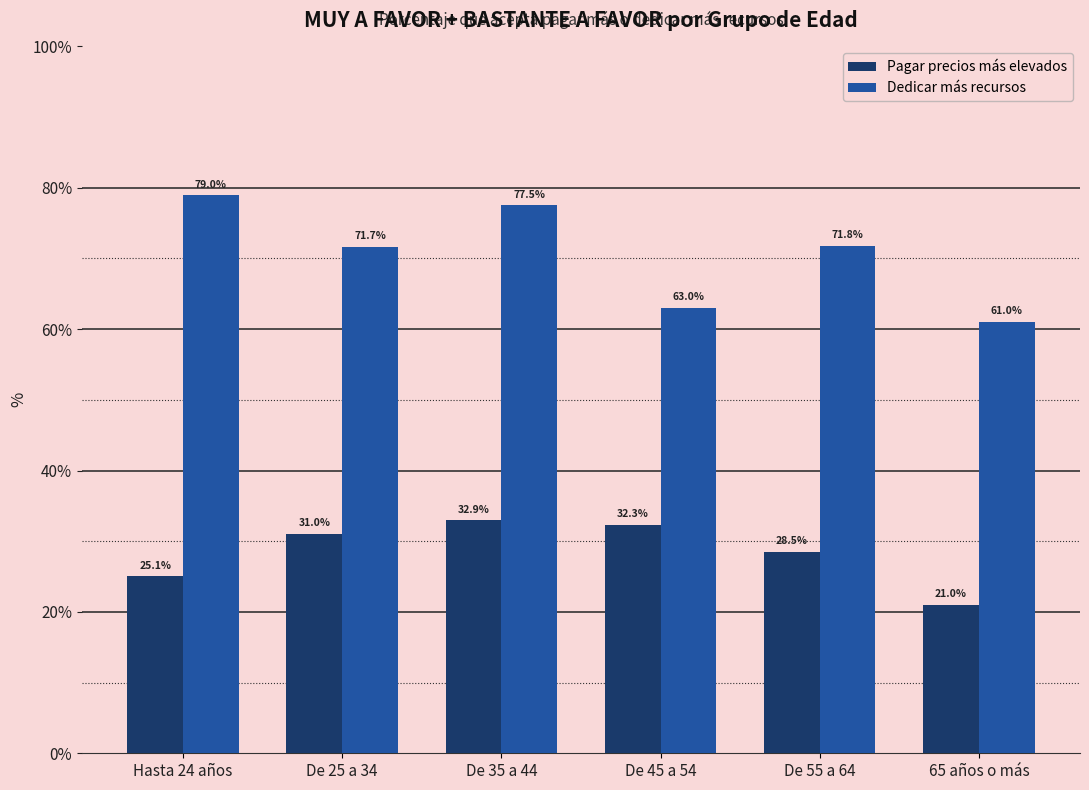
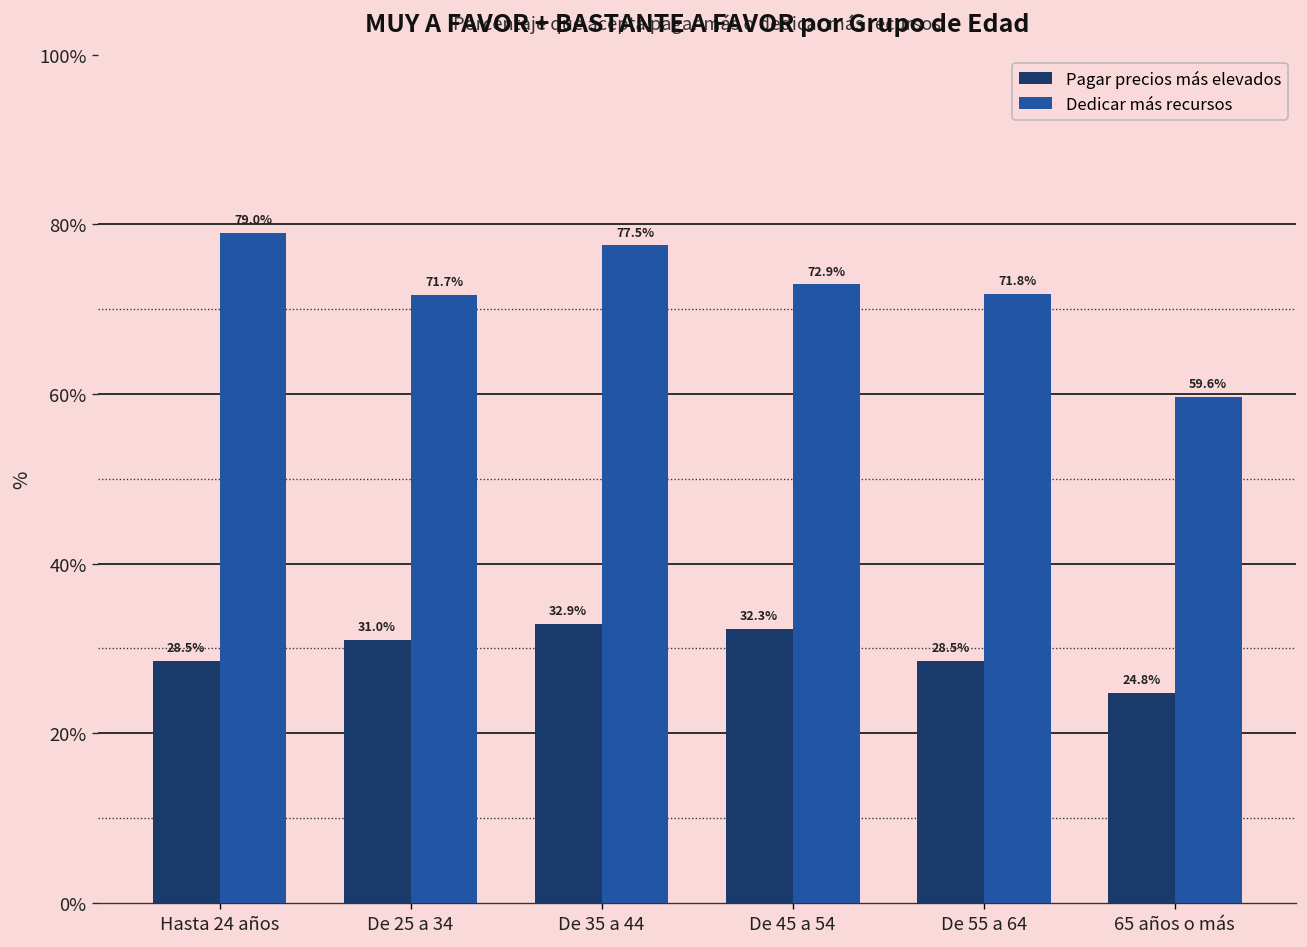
Pagar precios más elevados, Hasta 24 años: 25.1% -> 28.5%
Dedicar más recursos, De 45 a 54: 63.0% -> 72.9%
Pagar precios más elevados, 65 años o más: 21.0% -> 24.8%
Dedicar más recursos, 65 años o más: 61.0% -> 59.6%
